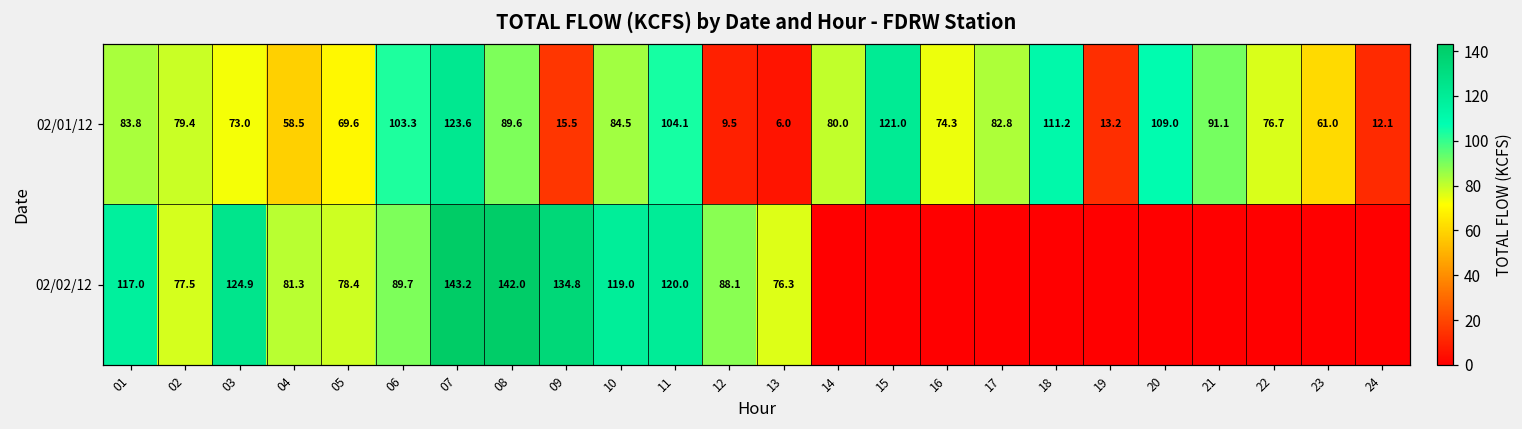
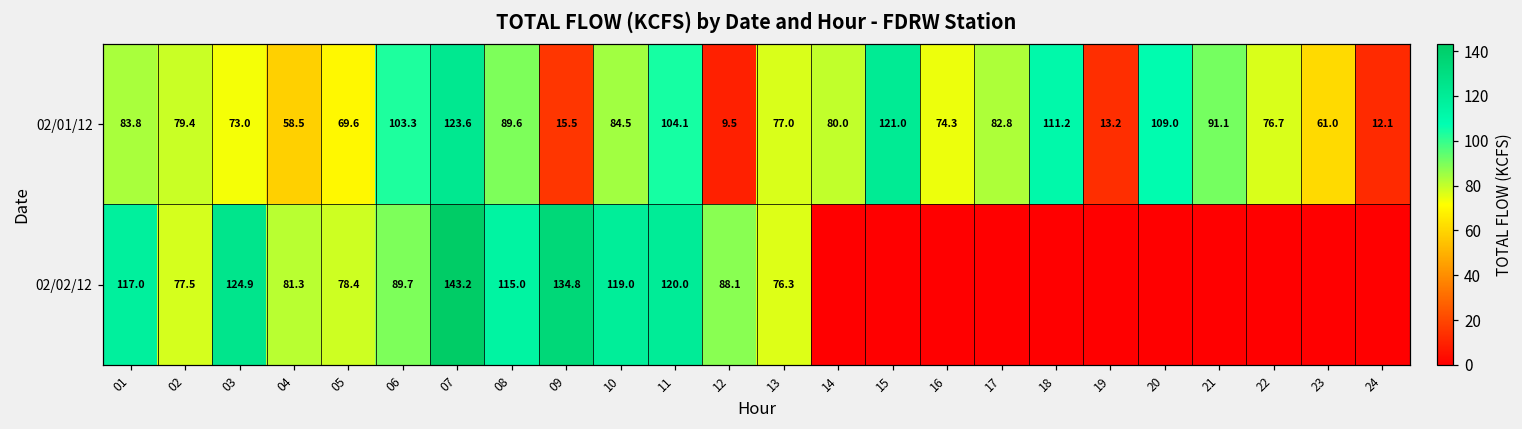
02/01/12, 13: 6.0 -> 77.0
02/02/12, 08: 142.0 -> 115.0
